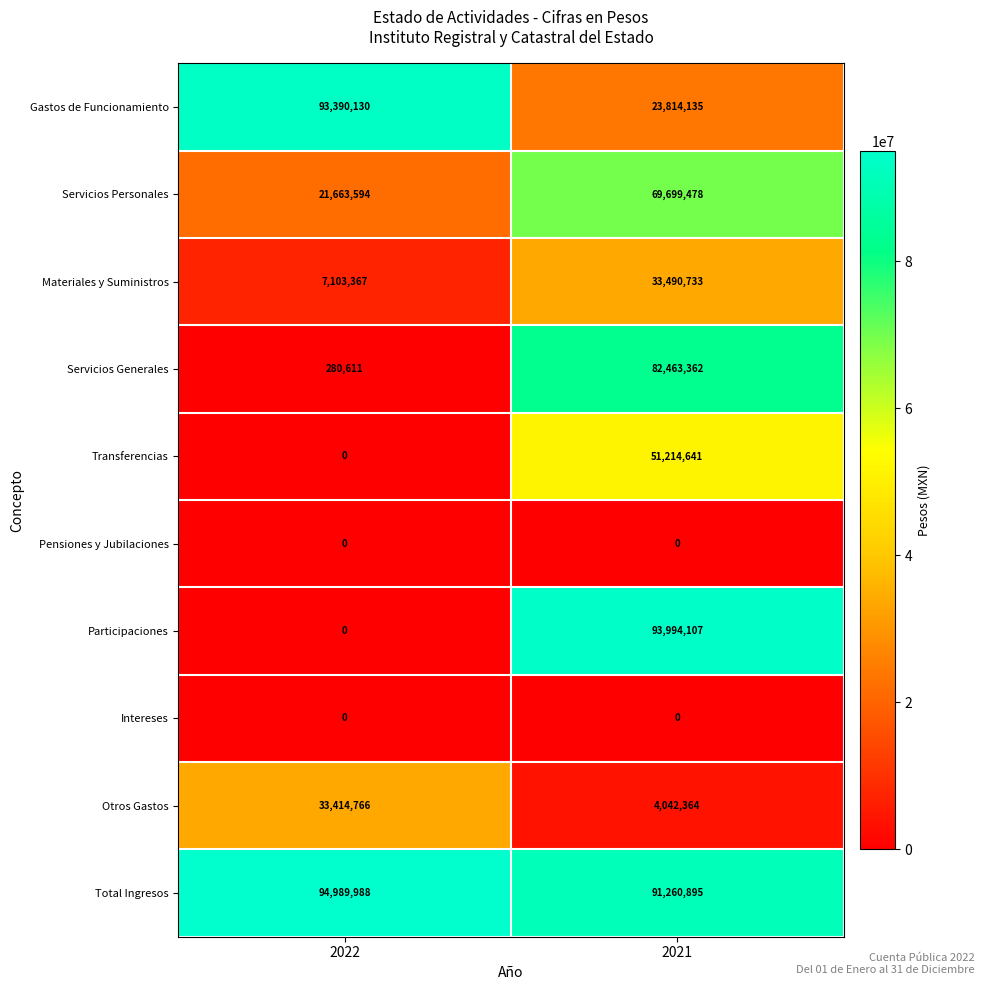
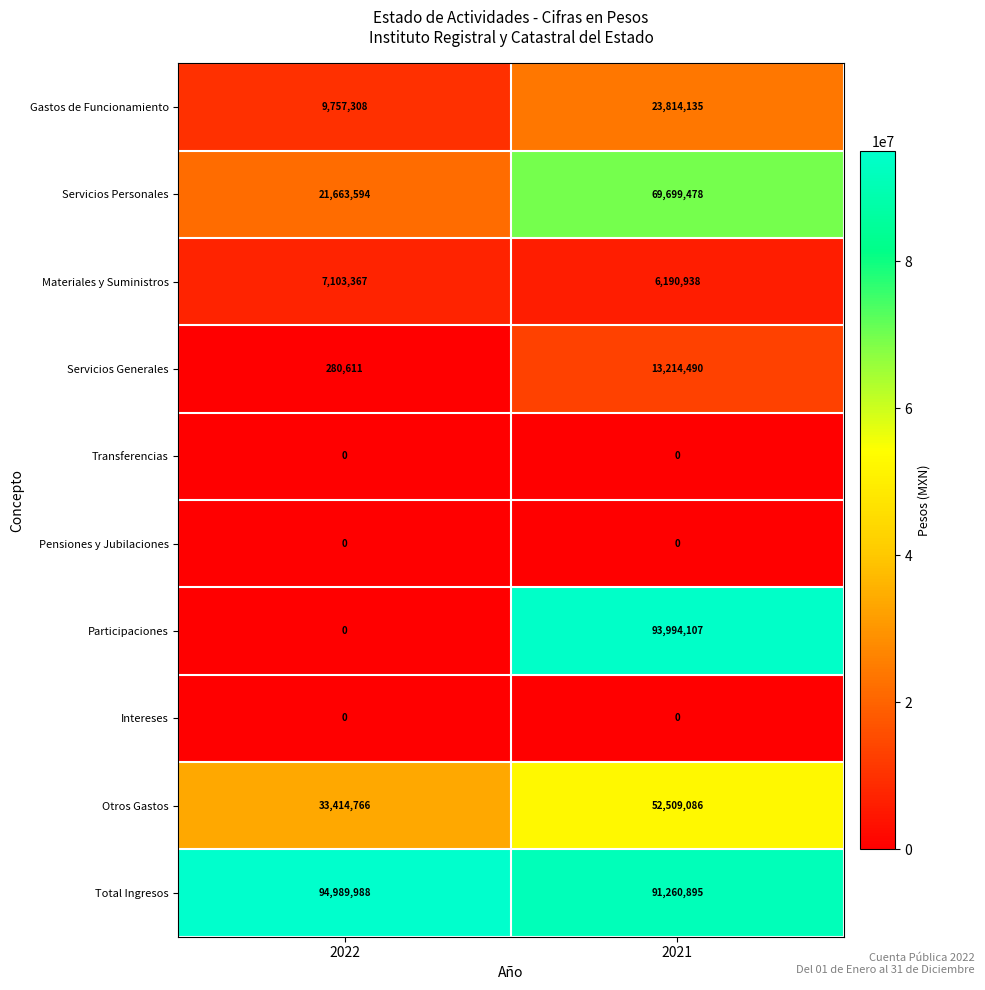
Gastos de Funcionamiento, 2022: 93,390,130 -> 9,757,308
Materiales y Suministros, 2021: 33,490,733 -> 6,190,938
Servicios Generales, 2021: 82,463,362 -> 13,214,490
Transferencias, 2021: 51,214,641 -> 0
Otros Gastos, 2021: 4,042,364 -> 52,509,086
